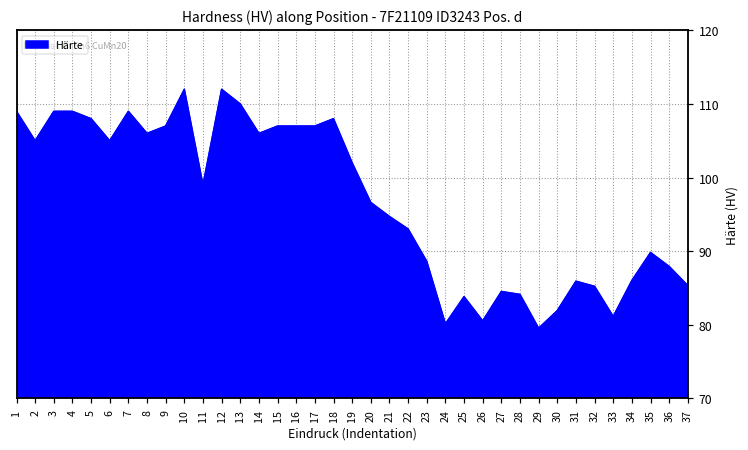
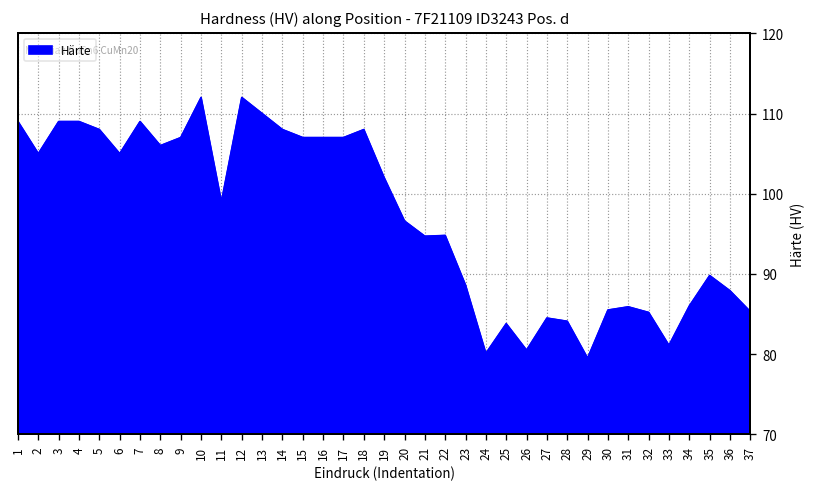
14: 106 -> 108
22: 93 -> 95
30: 82 -> 86
